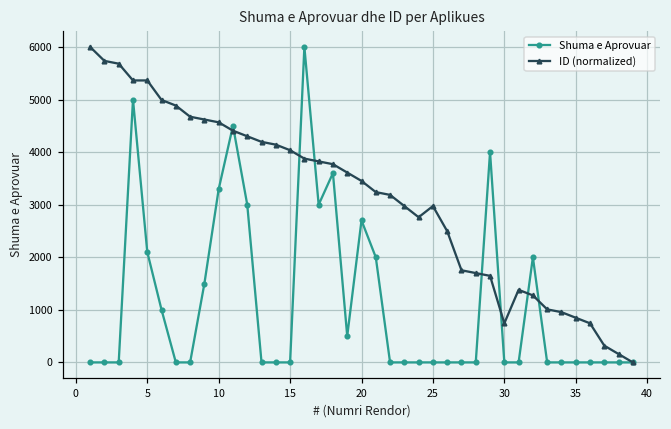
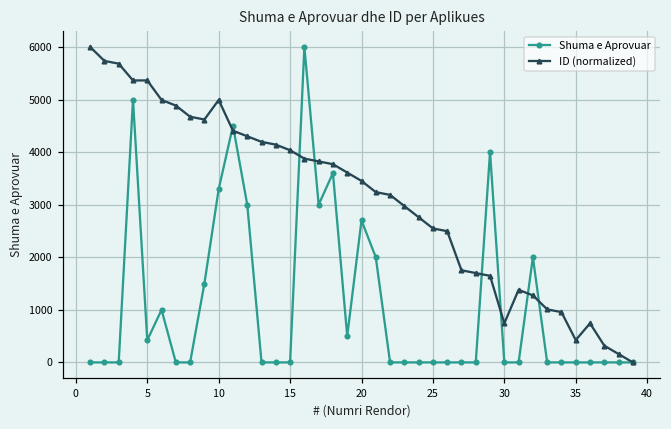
Shuma e Aprovuar, 5: 2100 -> 400
ID (normalized), 10: 4600 -> 5000
ID (normalized), 25: 3000 -> 2500
ID (normalized), 35: 800 -> 400
